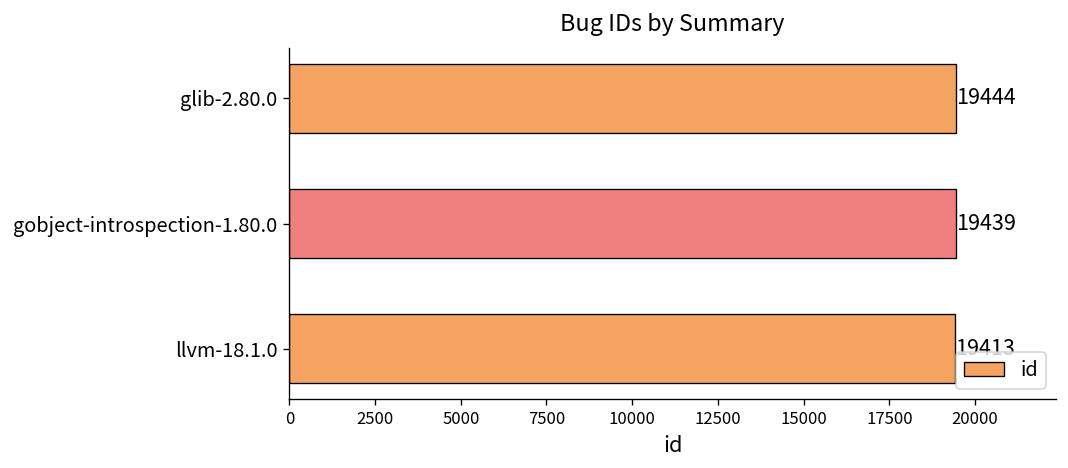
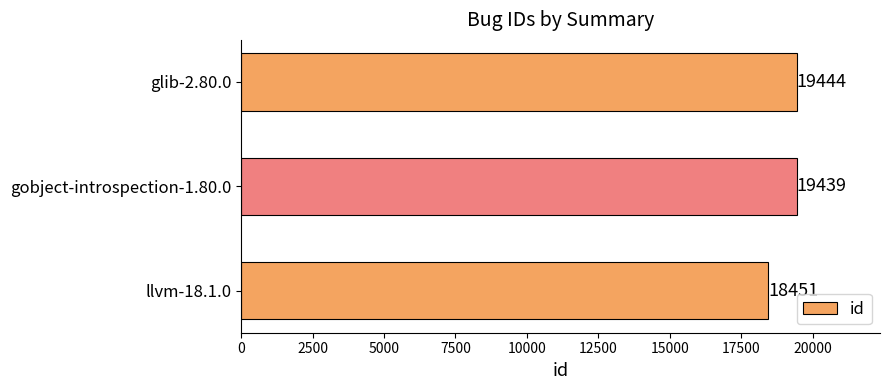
llvm-18.1.0: 19413 -> 18451
